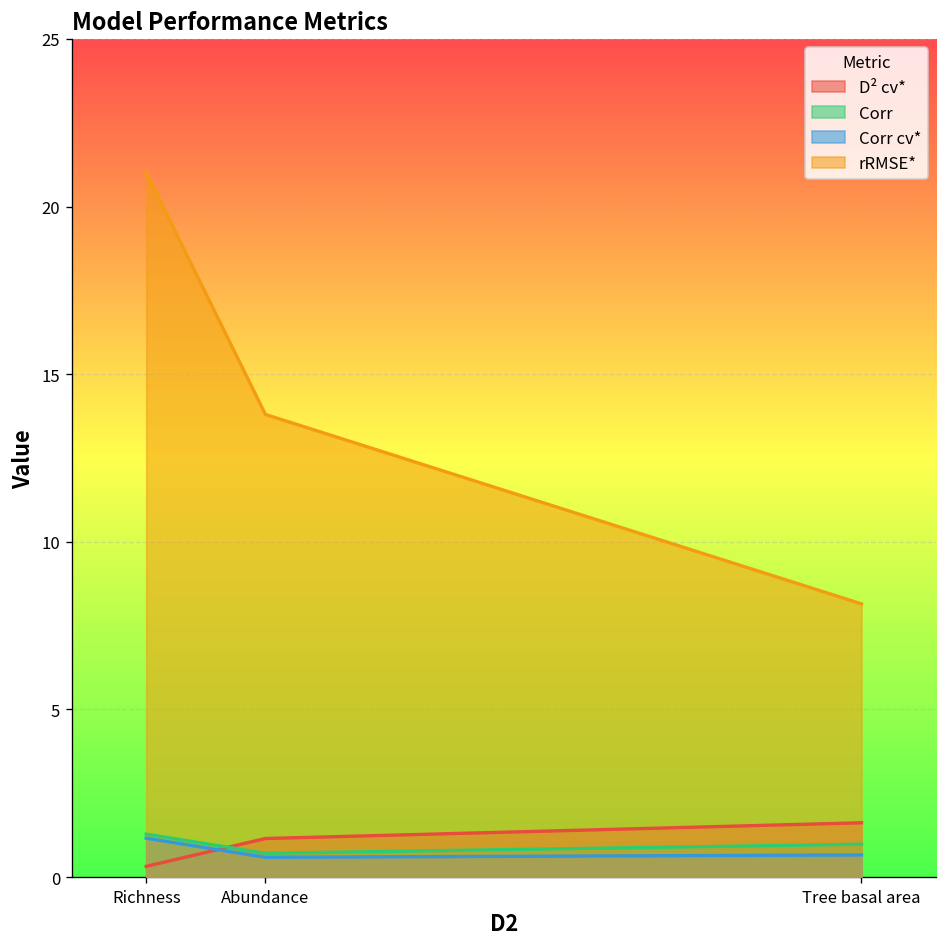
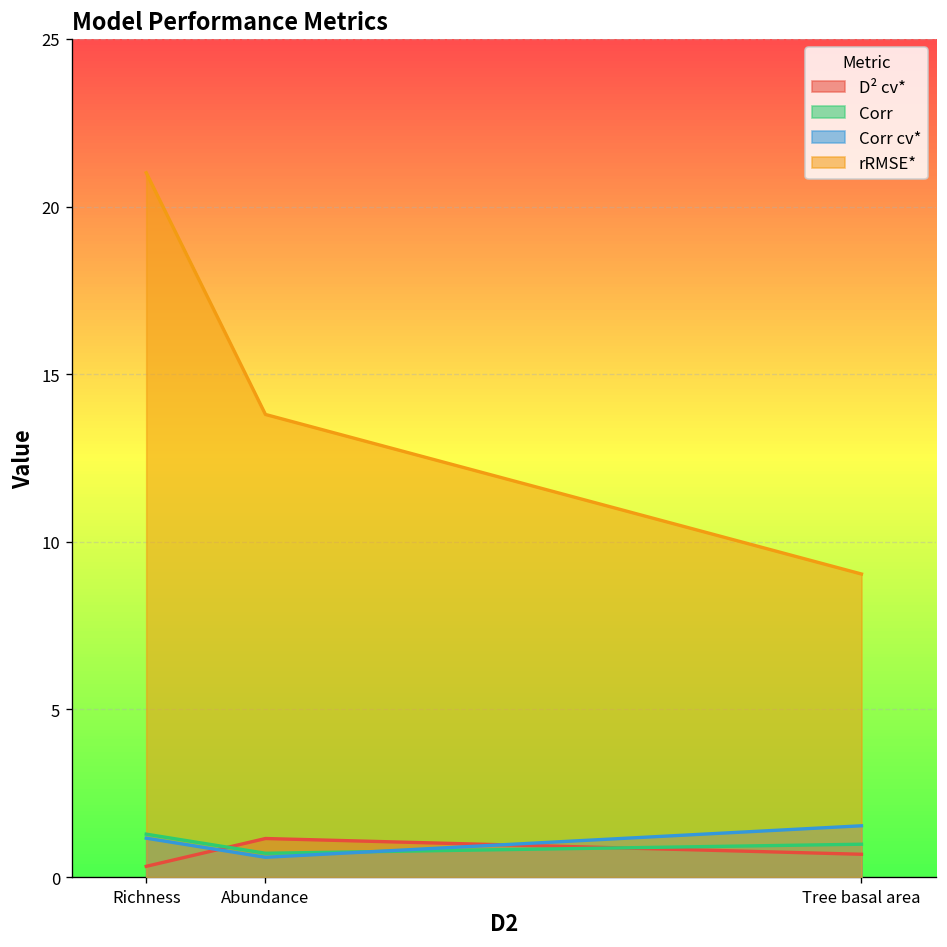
D² cv*, Tree basal area: 1.6 -> 0.7
Corr cv*, Tree basal area: 0.7 -> 1.5
rRMSE*, Tree basal area: 8.2 -> 9.0
